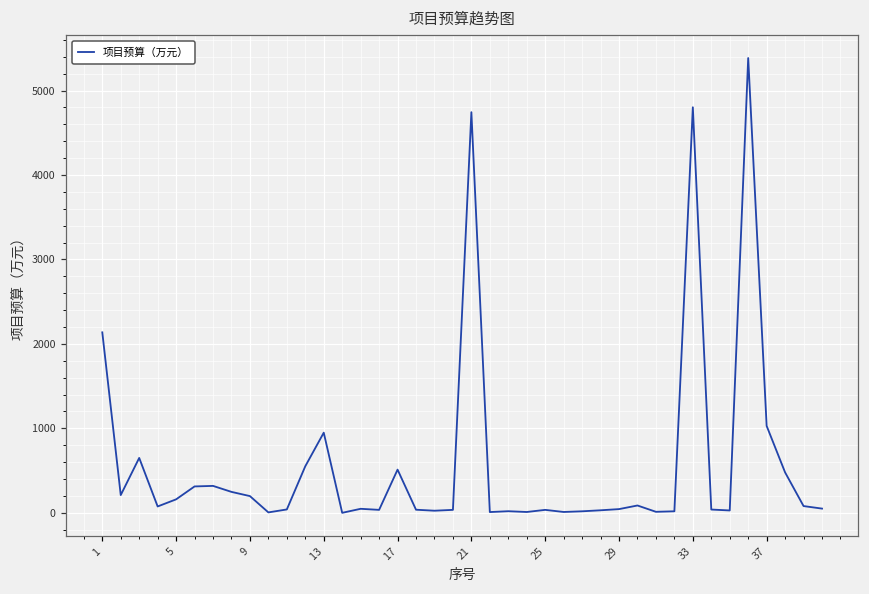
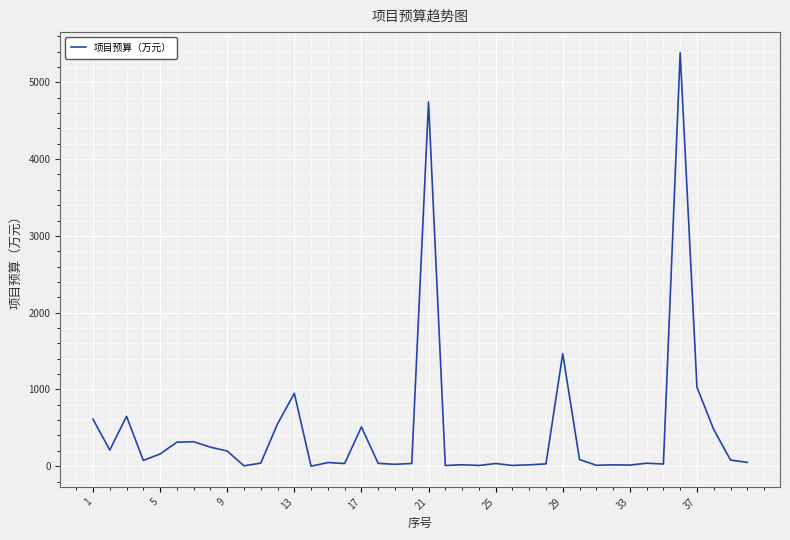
1: 2100 -> 600
29: 0 -> 1500
33: 4800 -> 0
